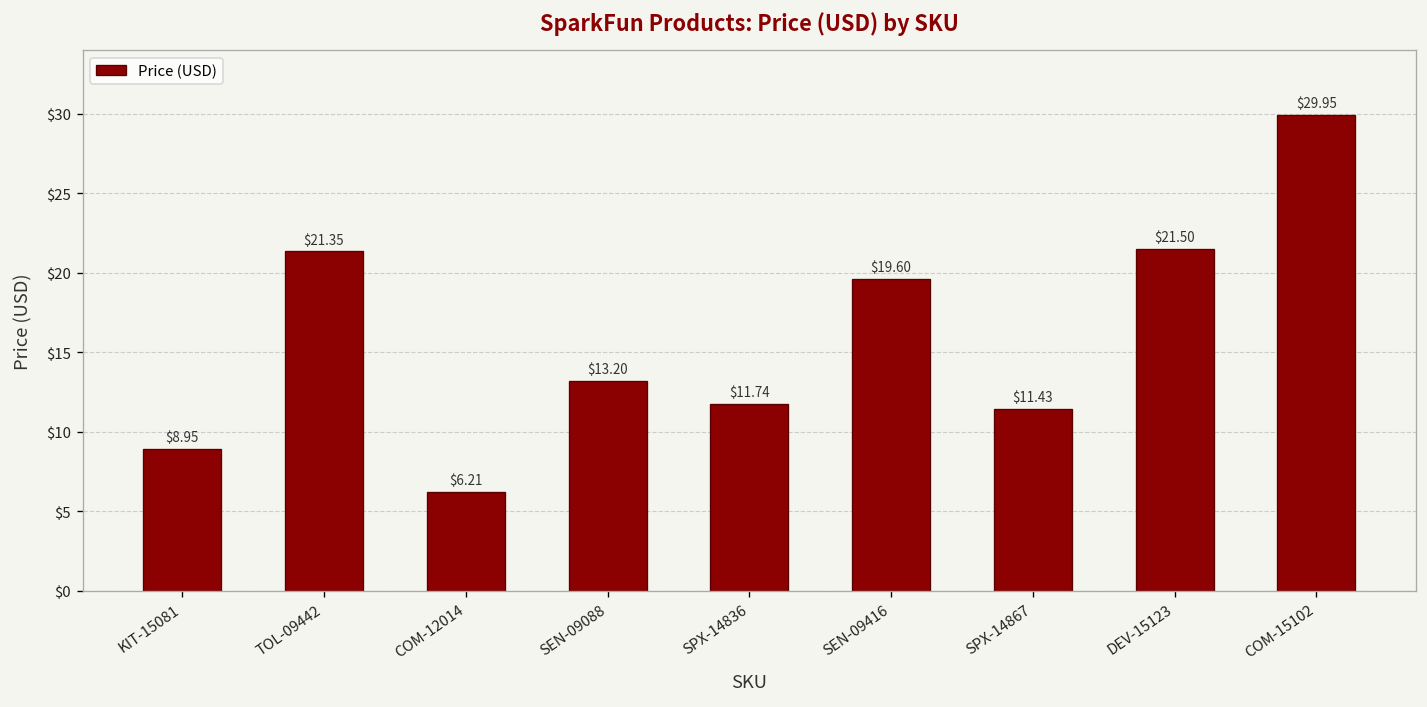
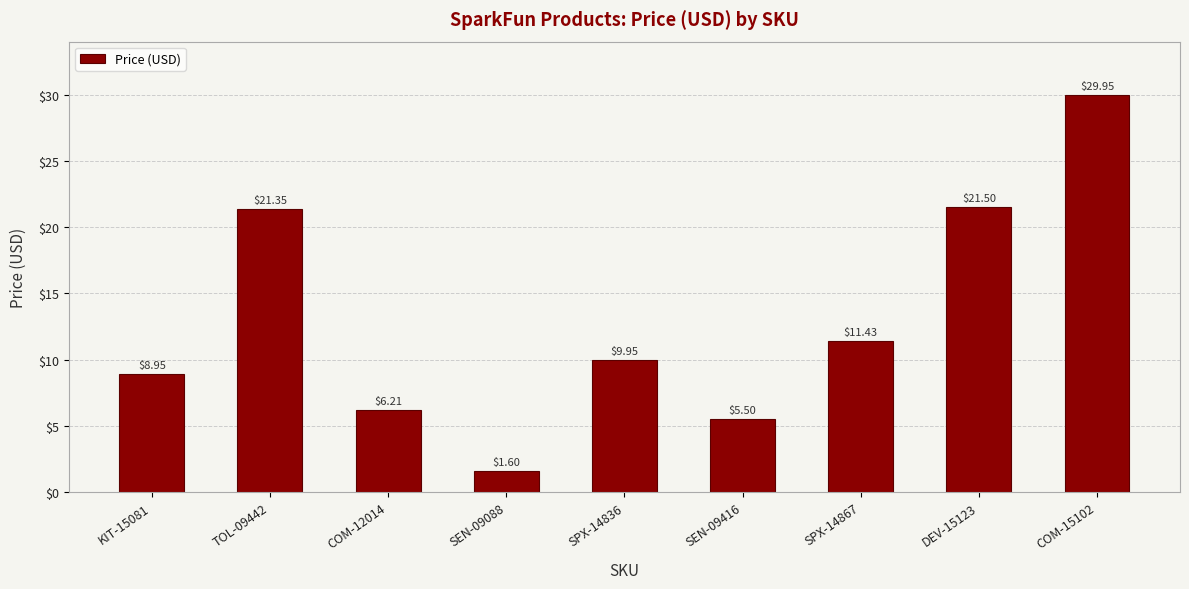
SEN-09088: $13.20 -> $1.60
SPX-14836: $11.74 -> $9.95
SEN-09416: $19.60 -> $5.50
